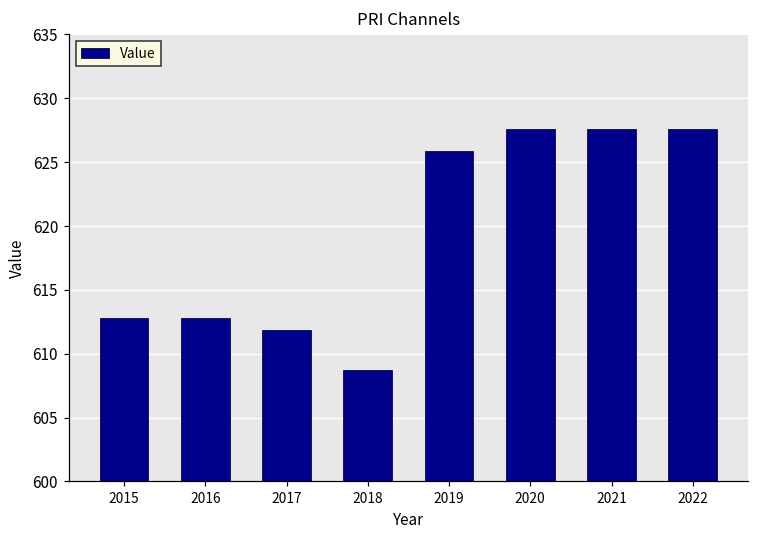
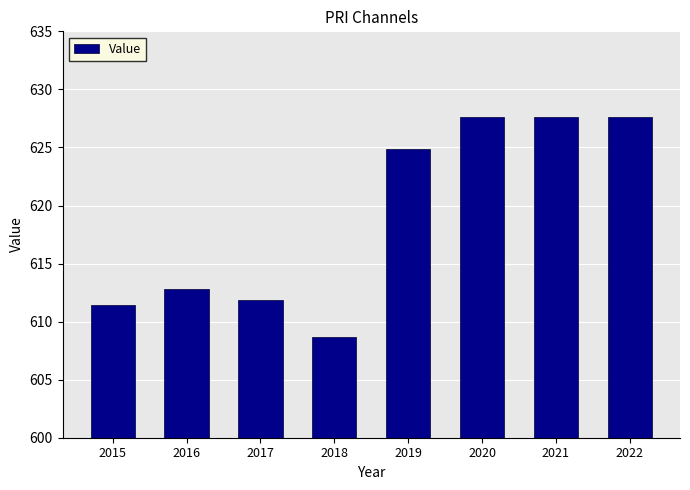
2015: 612.8 -> 611.4
2019: 625.9 -> 624.9
